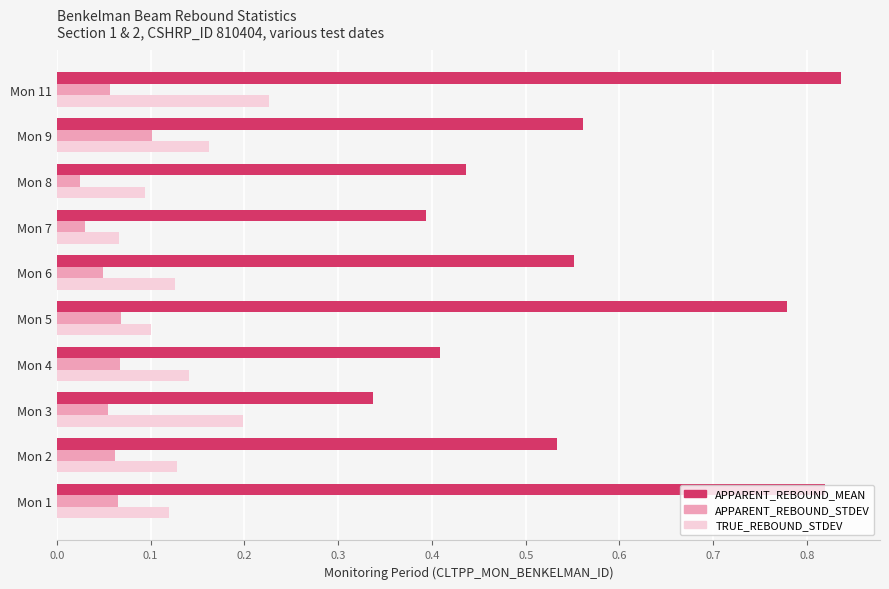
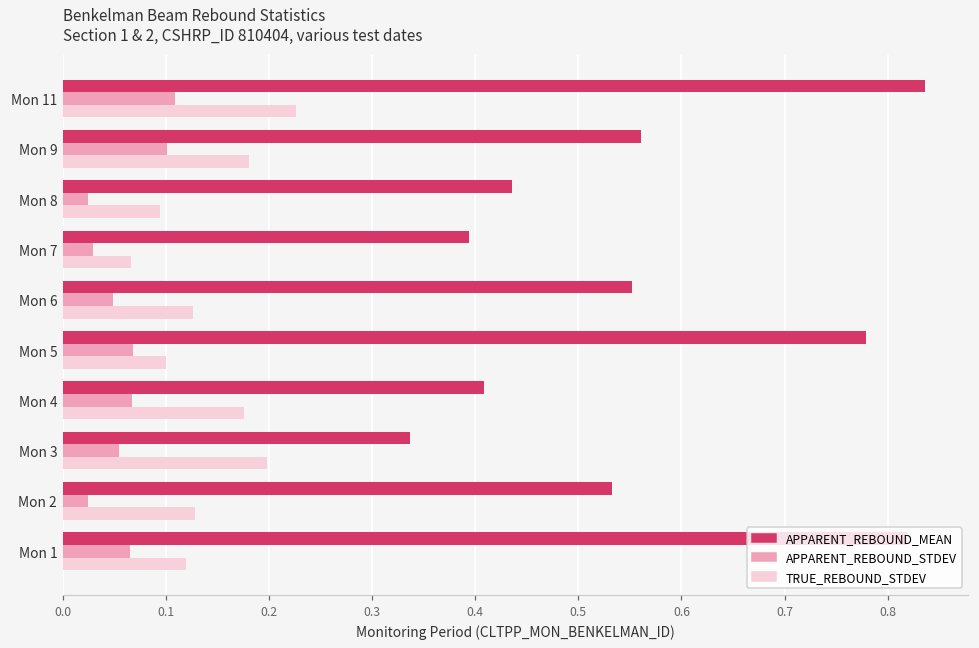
APPARENT_REBOUND_STDEV, Mon 11: 0.06 -> 0.11
TRUE_REBOUND_STDEV, Mon 9: 0.16 -> 0.18
TRUE_REBOUND_STDEV, Mon 4: 0.14 -> 0.18
APPARENT_REBOUND_STDEV, Mon 2: 0.06 -> 0.03
